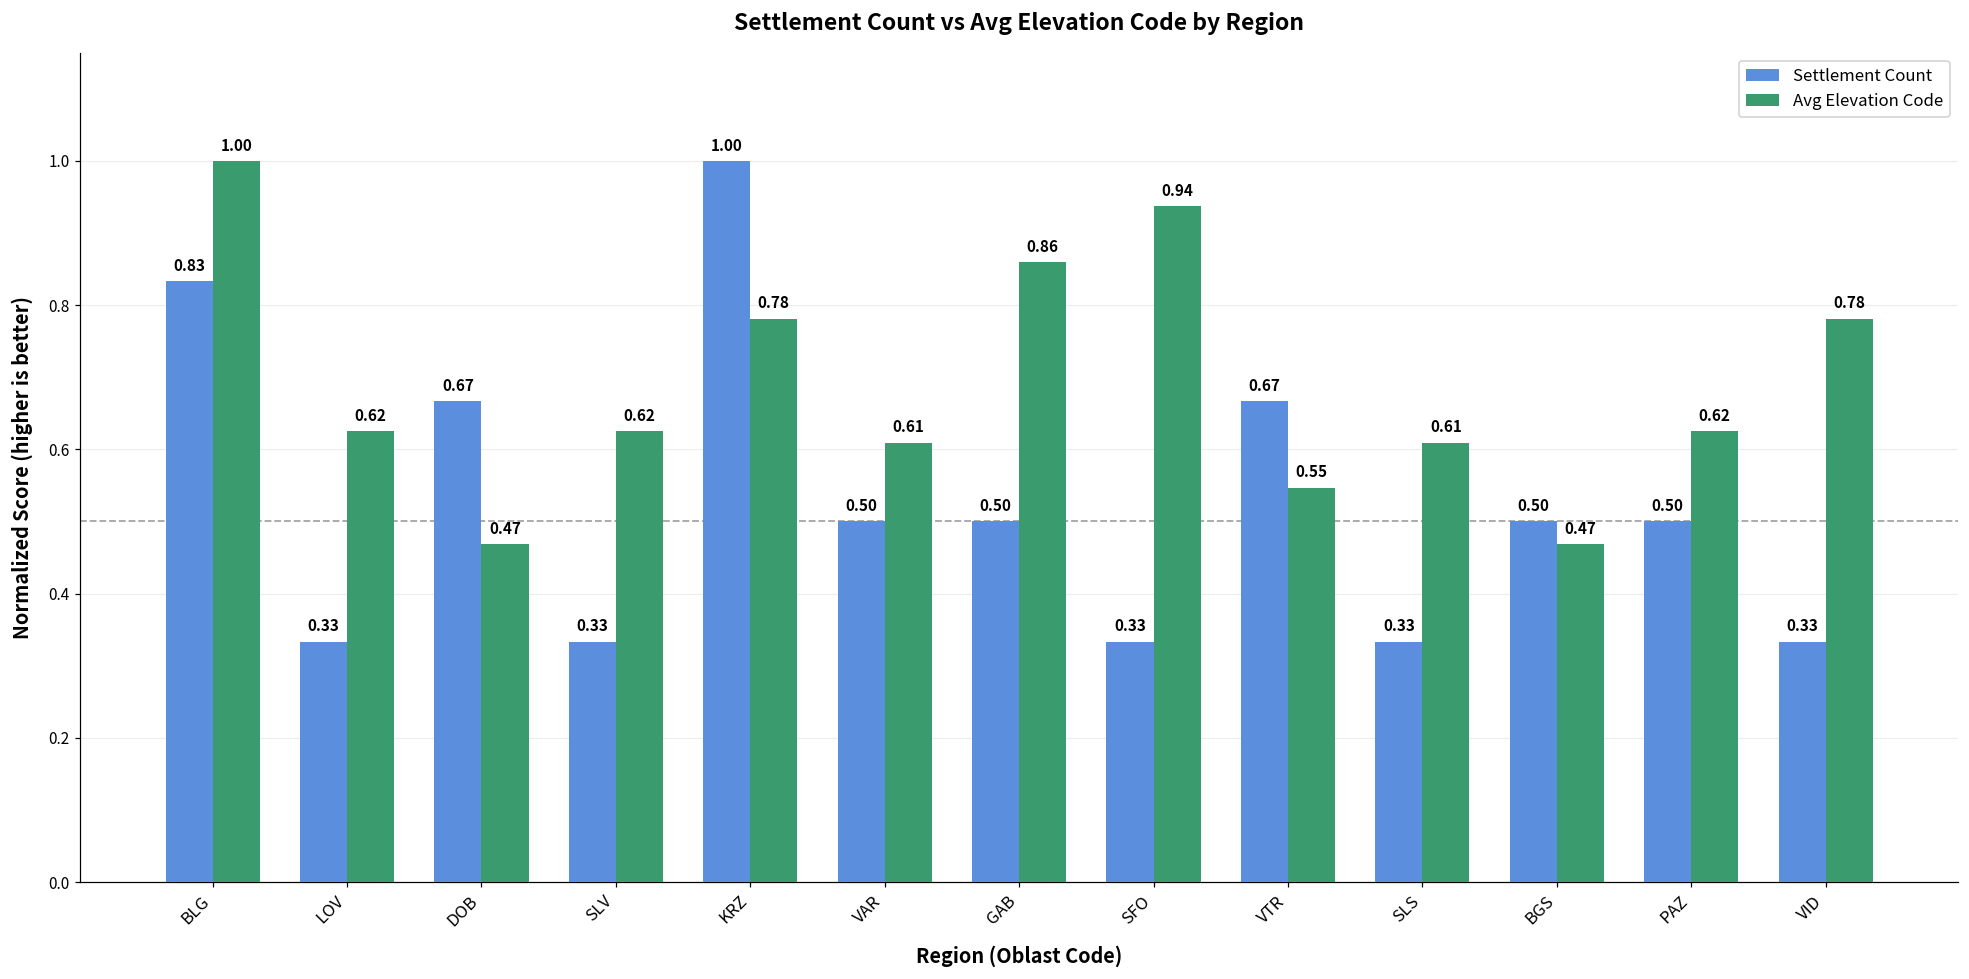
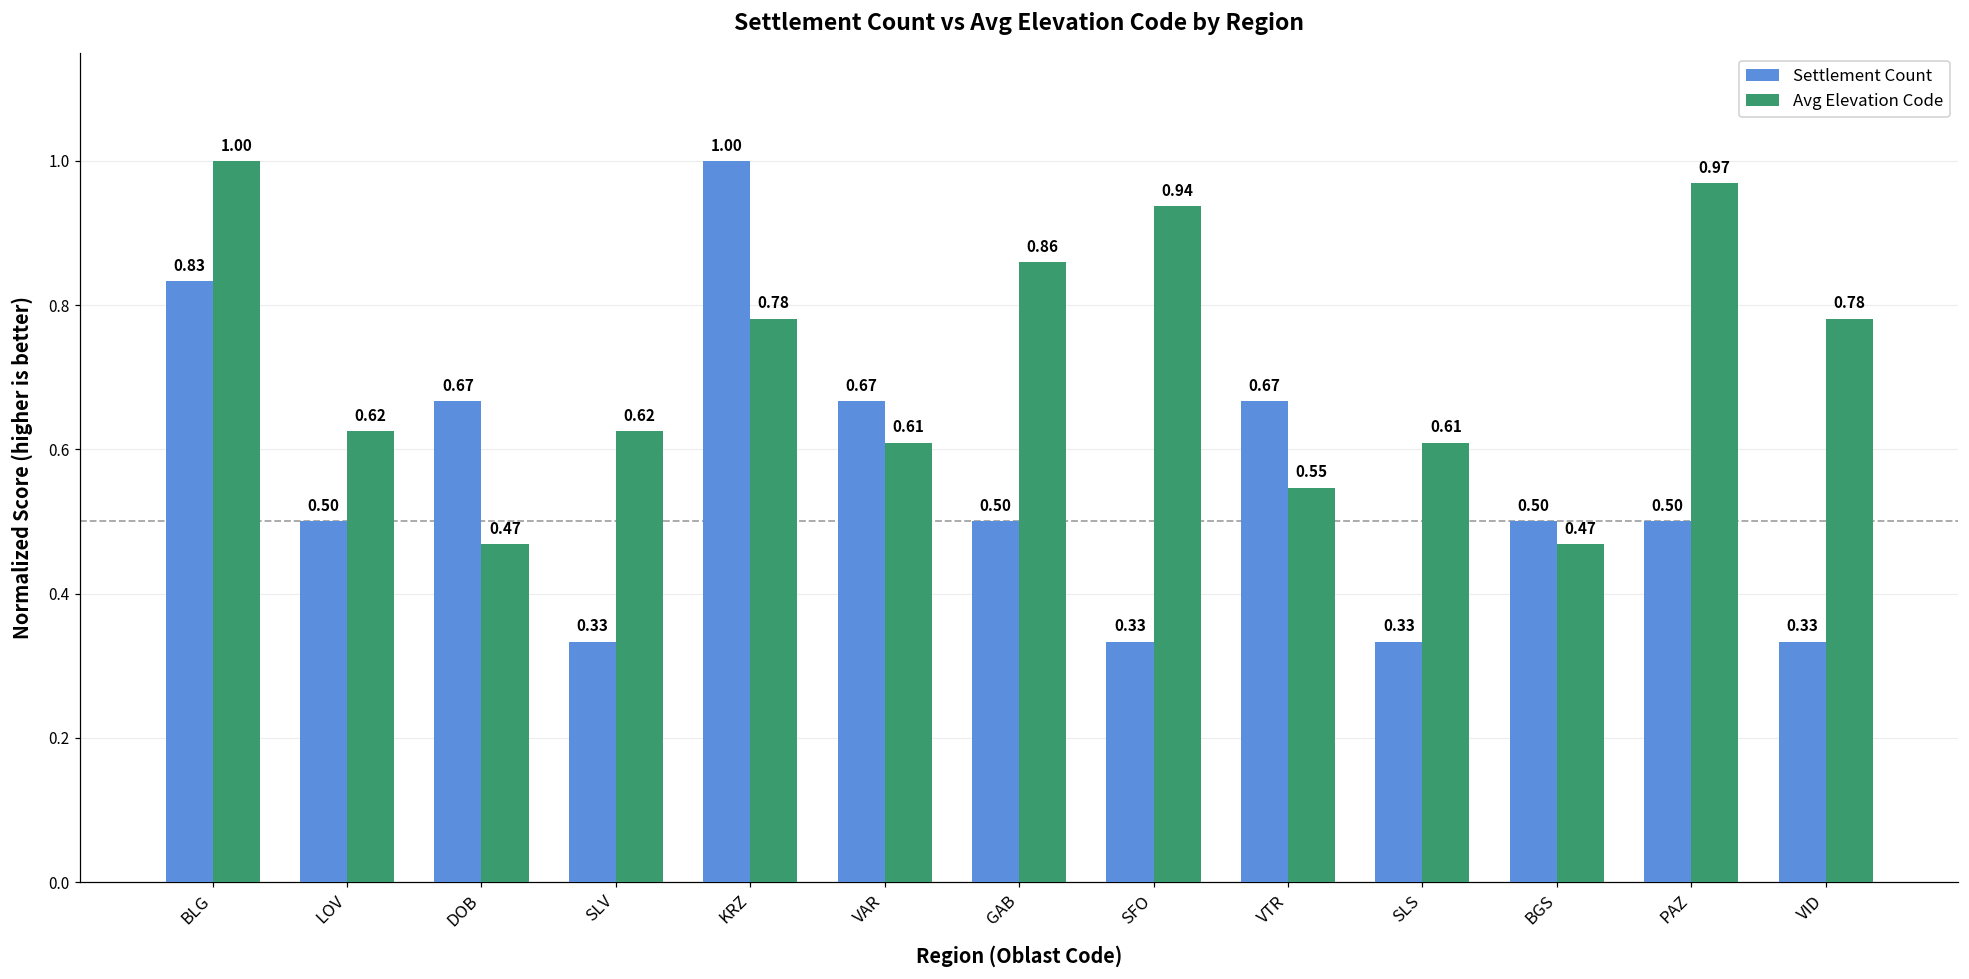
Settlement Count, LOV: 0.33 -> 0.50
Settlement Count, VAR: 0.50 -> 0.67
Avg Elevation Code, PAZ: 0.62 -> 0.97
